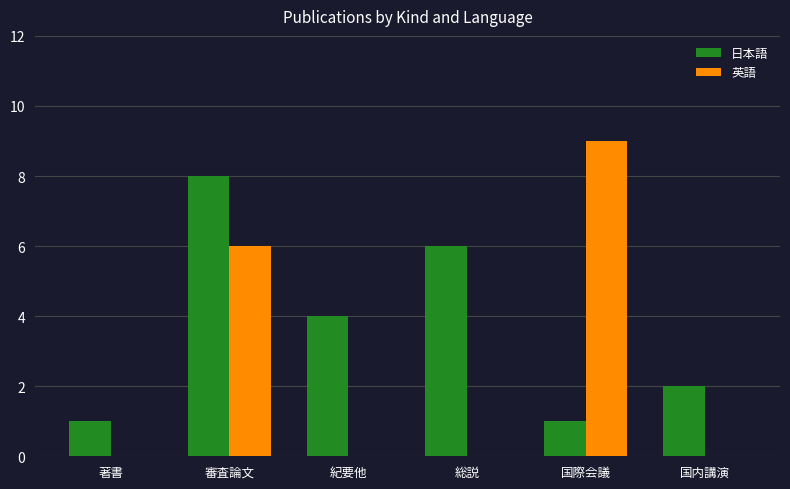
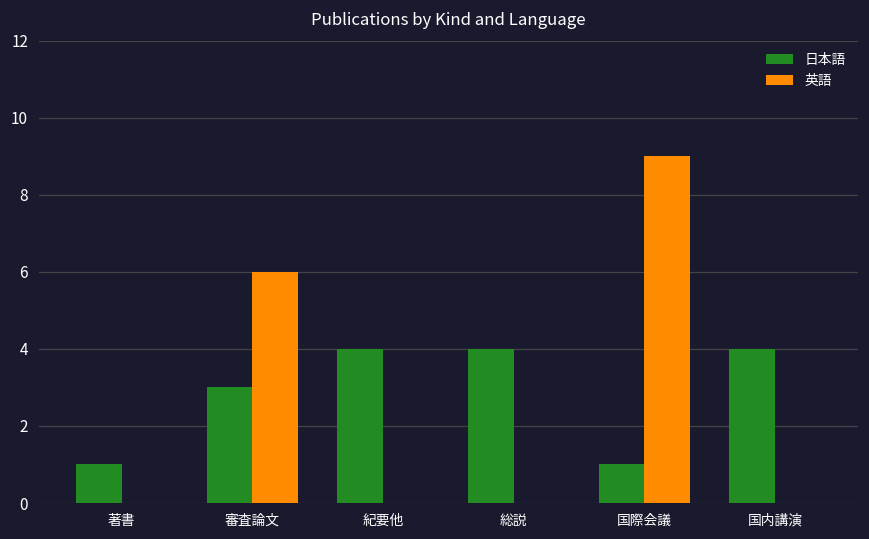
日本語, 審査論文: 8 -> 3
日本語, 総説: 6 -> 4
日本語, 国内講演: 2 -> 4
